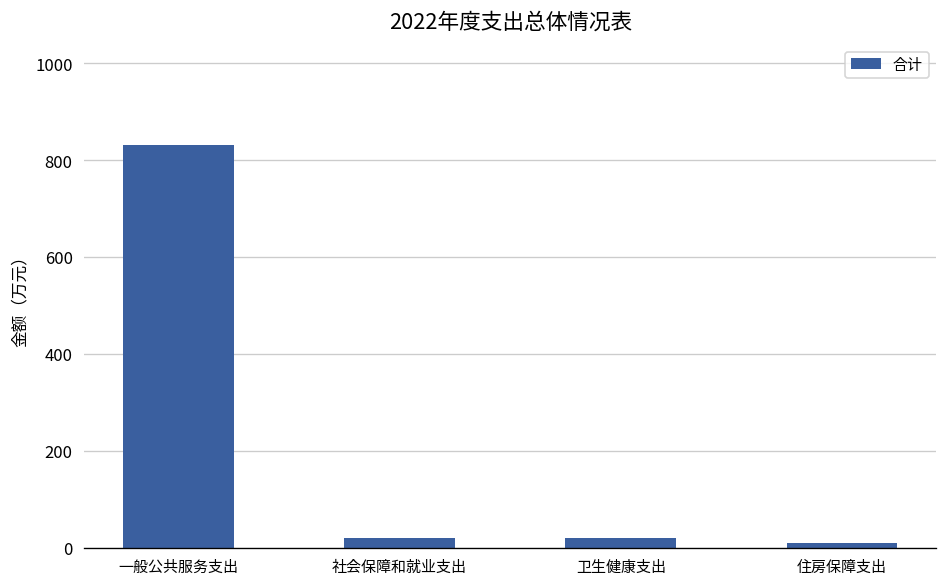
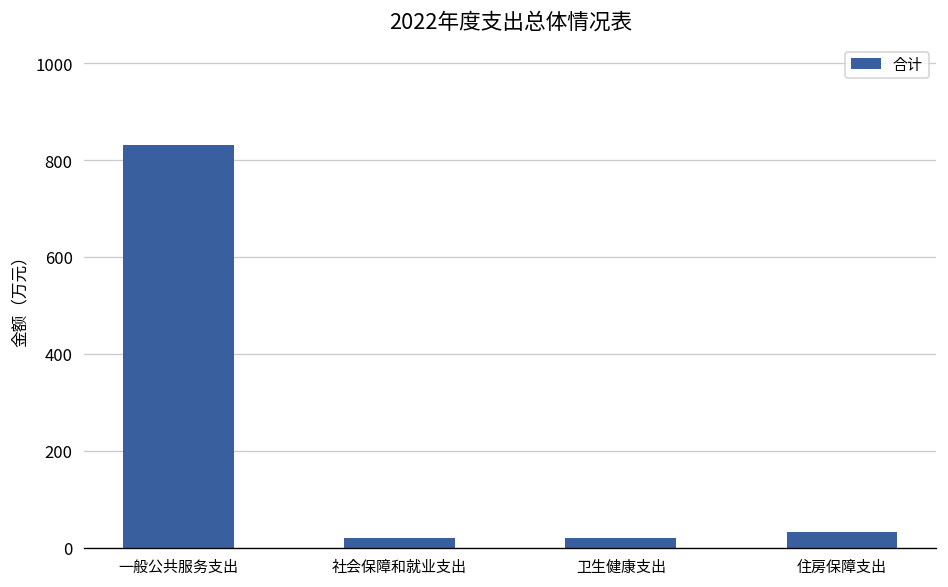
住房保障支出: 10 -> 30
